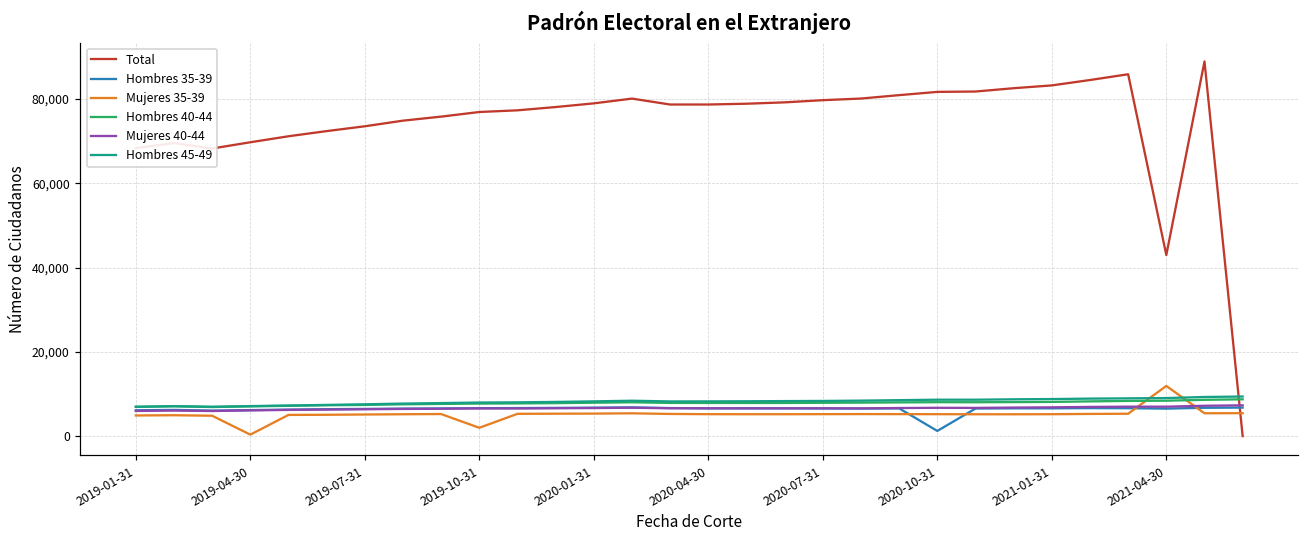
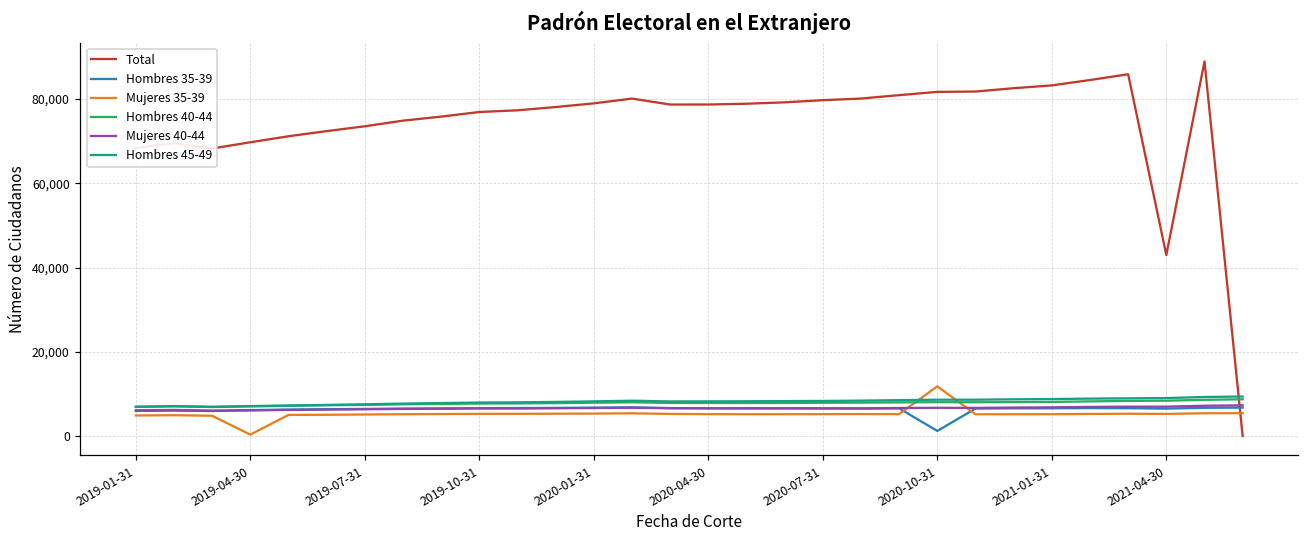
Mujeres 35-39, 2019-10-31: 2,000 -> 5,000
Mujeres 35-39, 2020-10-31: 5,000 -> 12,000
Mujeres 35-39, 2021-04-30: 12,000 -> 5,000
